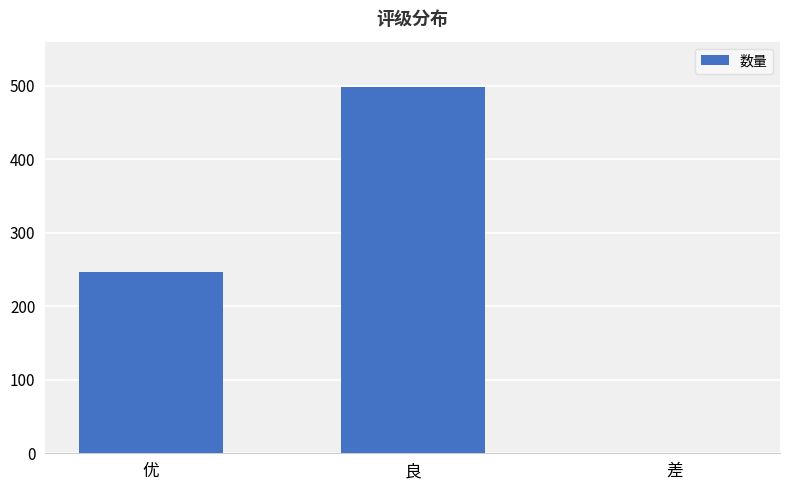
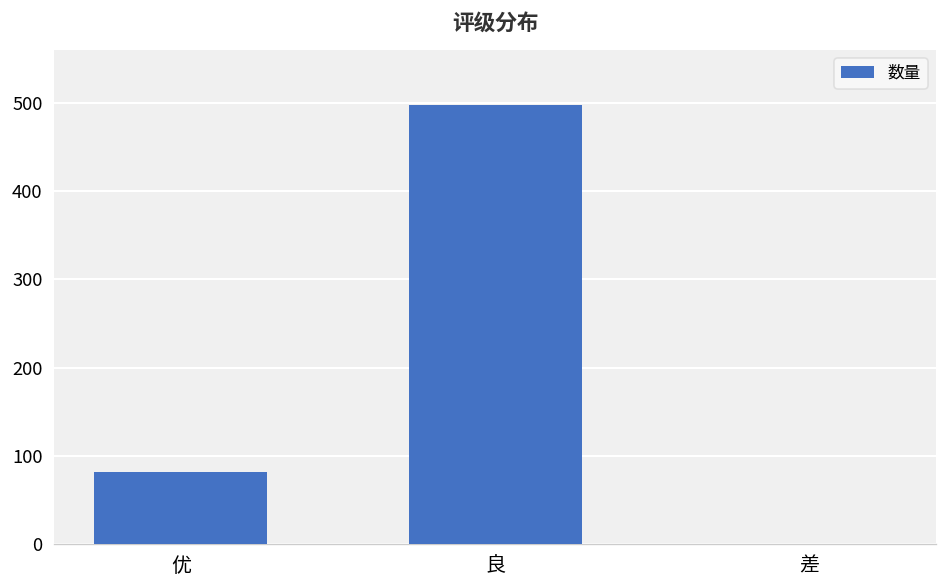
优: 250 -> 80
